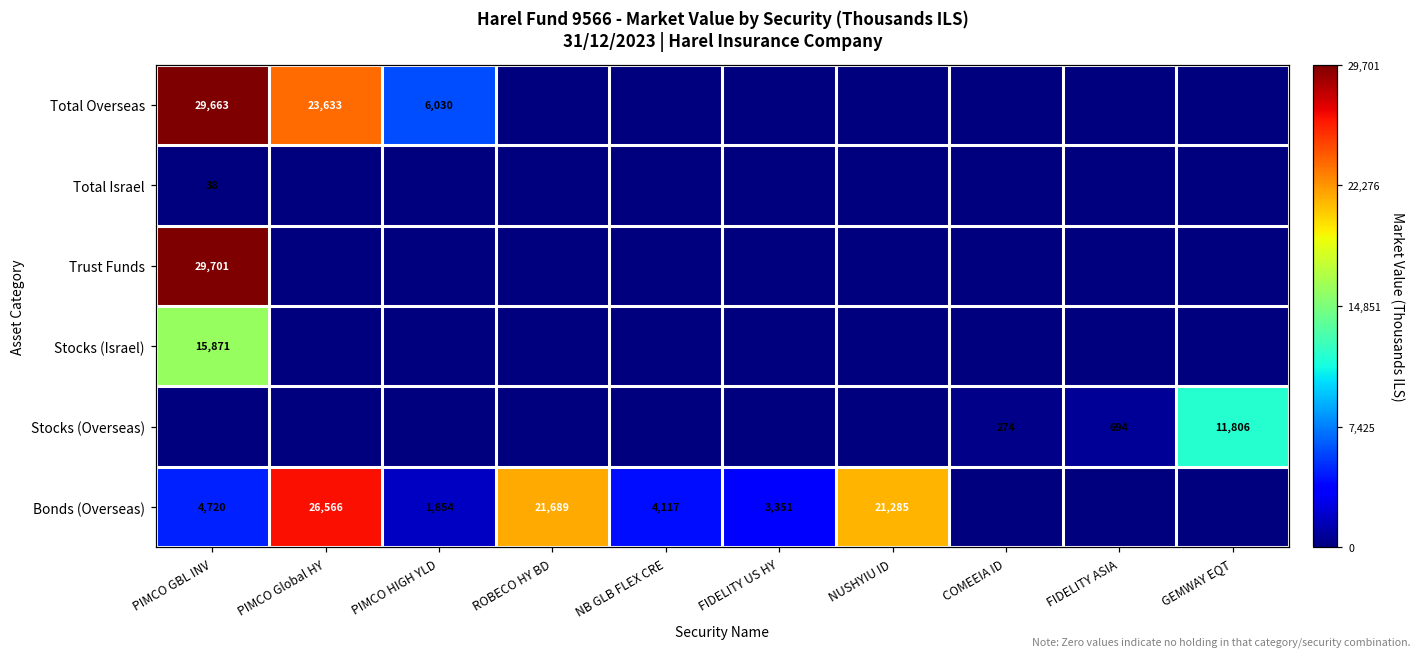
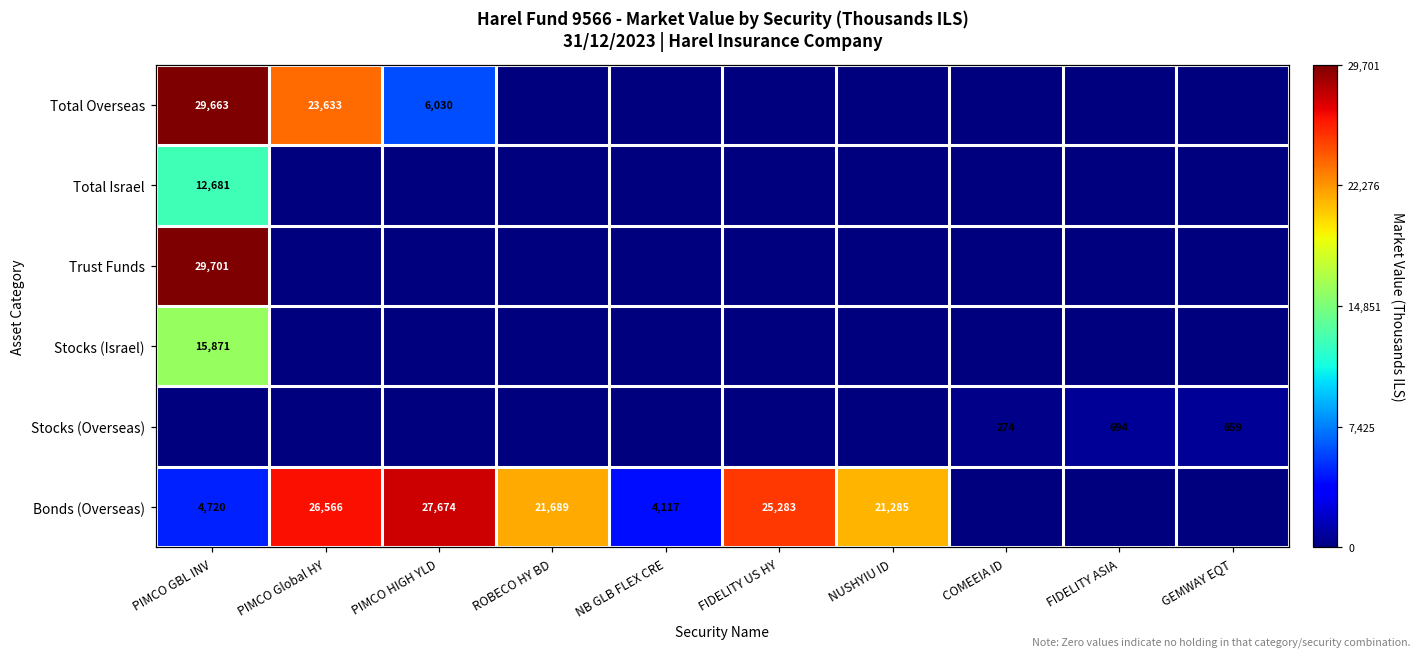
Total Israel, PIMCO GBL INV: 38 -> 12,681
Stocks (Overseas), GEMWAY EQT: 11,806 -> 659
Bonds (Overseas), PIMCO HIGH YLD: 1,854 -> 27,674
Bonds (Overseas), FIDELITY US HY: 3,351 -> 25,283
